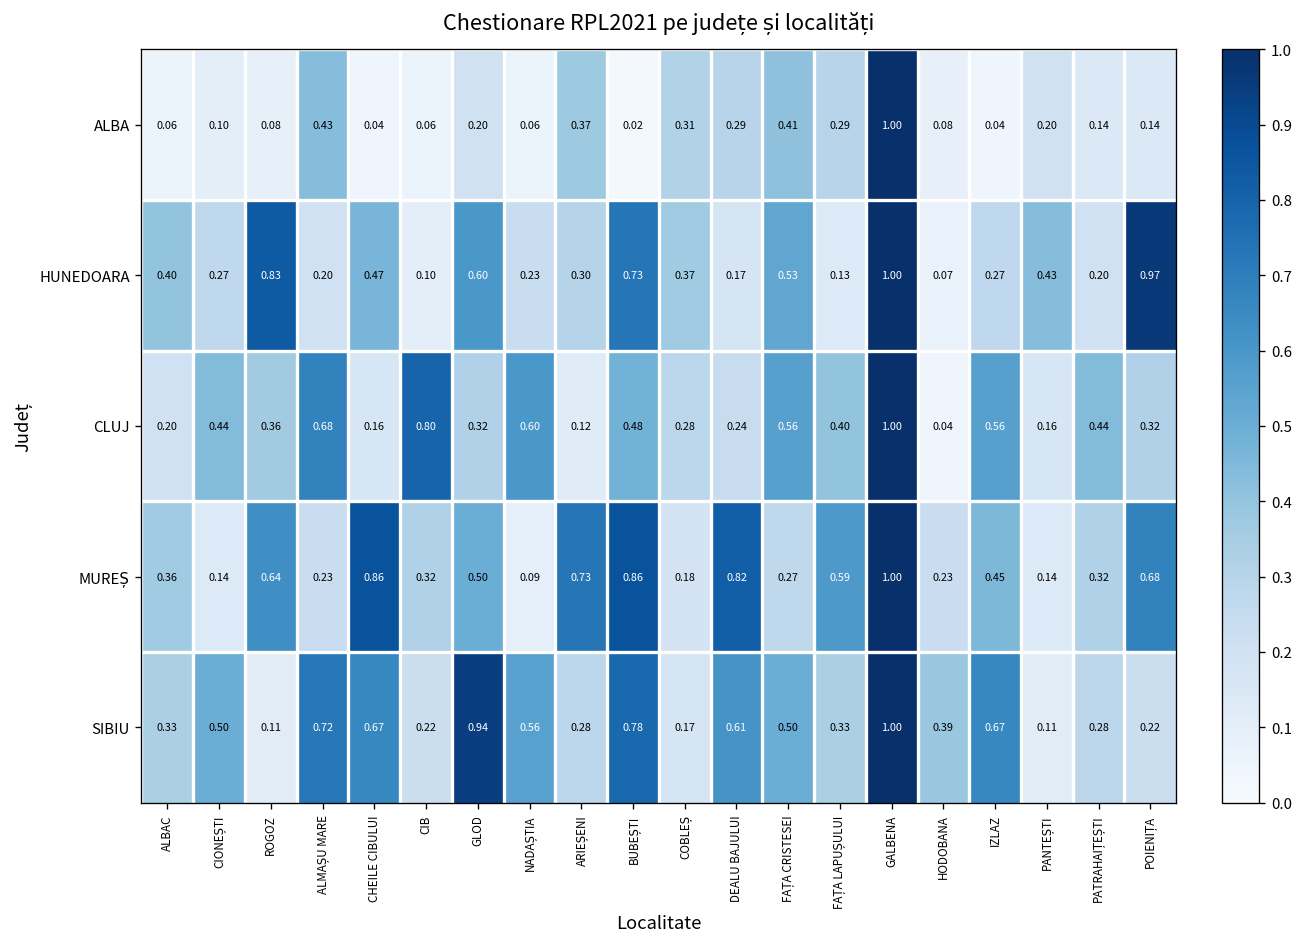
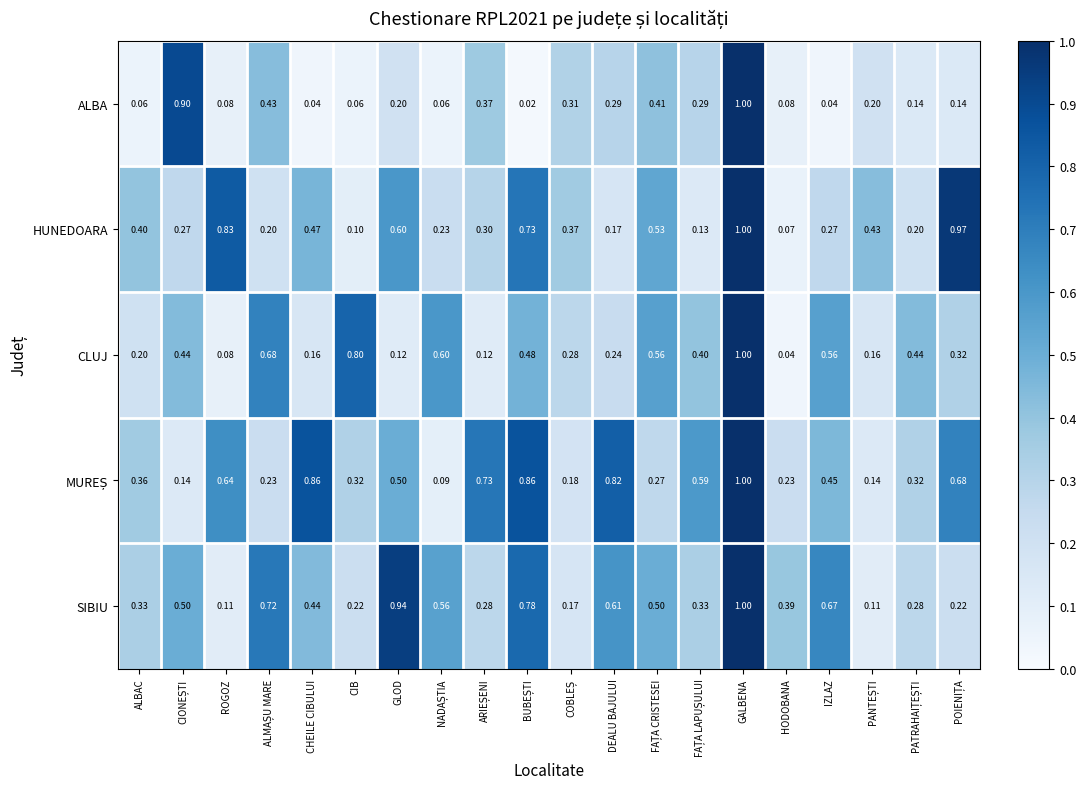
ALBA, CIONEȘTI: 0.10 -> 0.90
CLUJ, ROGOZ: 0.36 -> 0.08
CLUJ, GLOD: 0.32 -> 0.12
SIBIU, CHEILE CIBULUI: 0.67 -> 0.44
